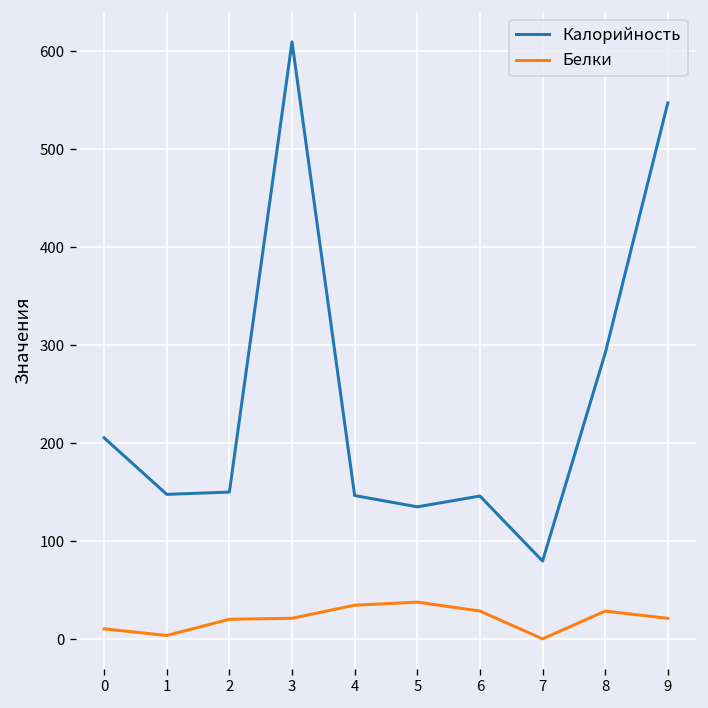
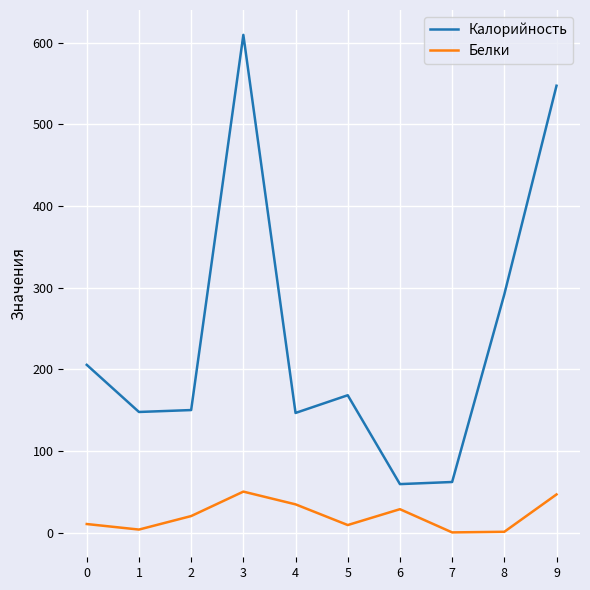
Белки, 3: 20 -> 50
Калорийность, 5: 140 -> 170
Белки, 5: 40 -> 10
Калорийность, 6: 150 -> 60
Калорийность, 7: 80 -> 60
Белки, 8: 30 -> 0
Белки, 9: 20 -> 50
